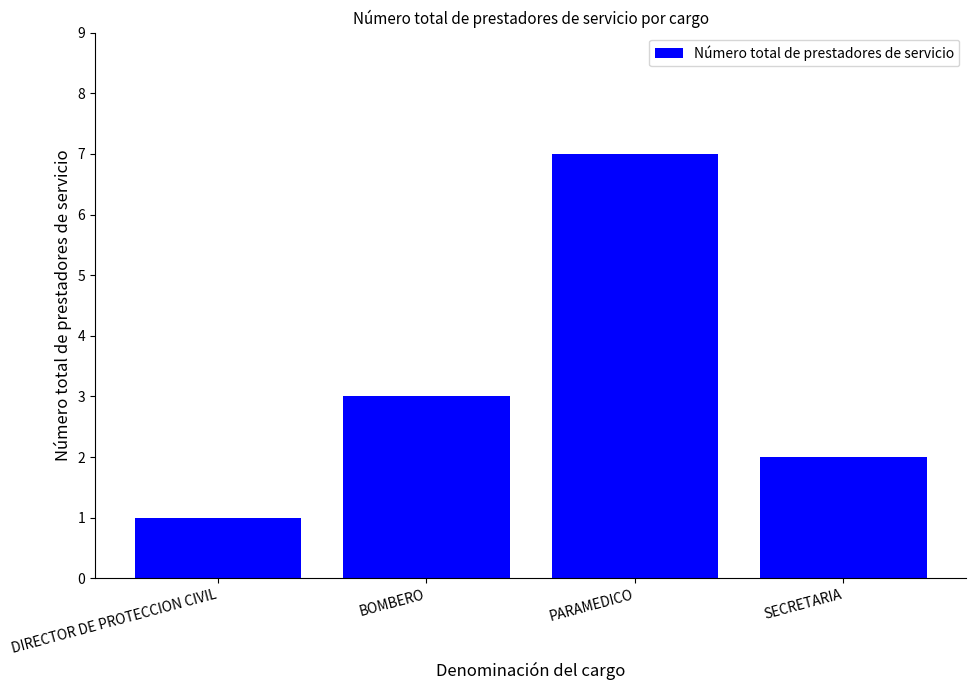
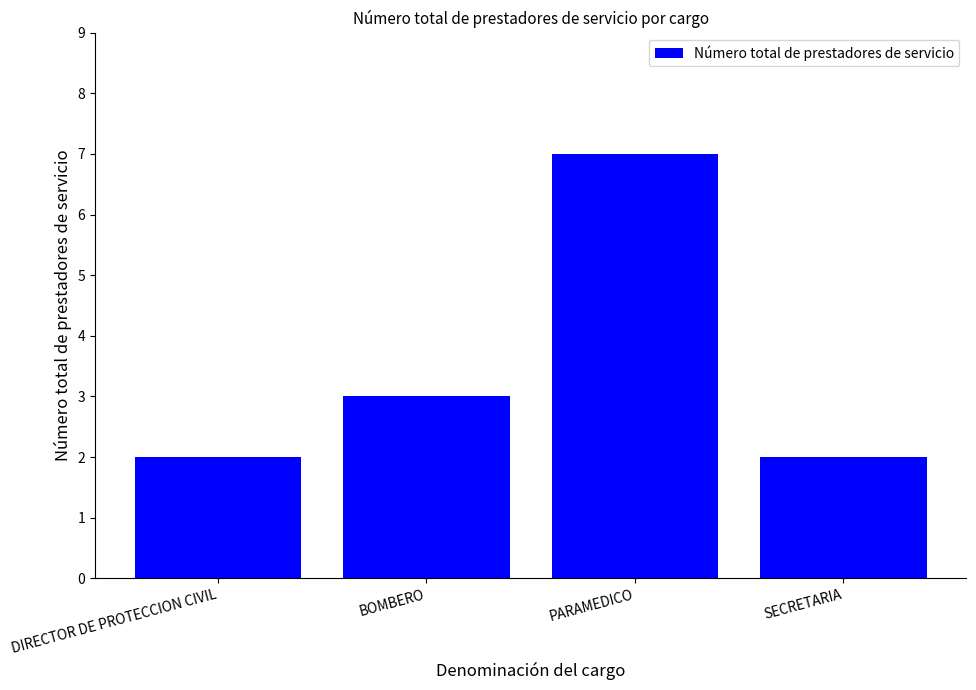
DIRECTOR DE PROTECCION CIVIL: 1 -> 2
